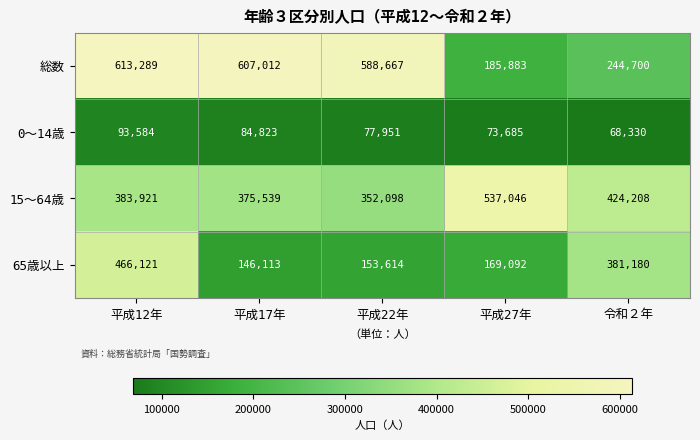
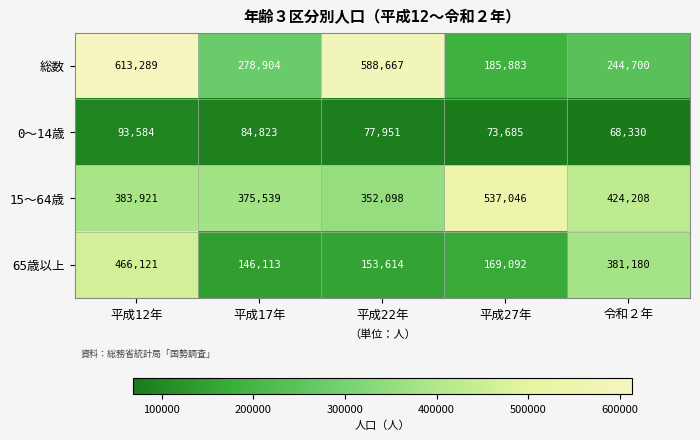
総数, 平成17年: 607,012 -> 278,904
